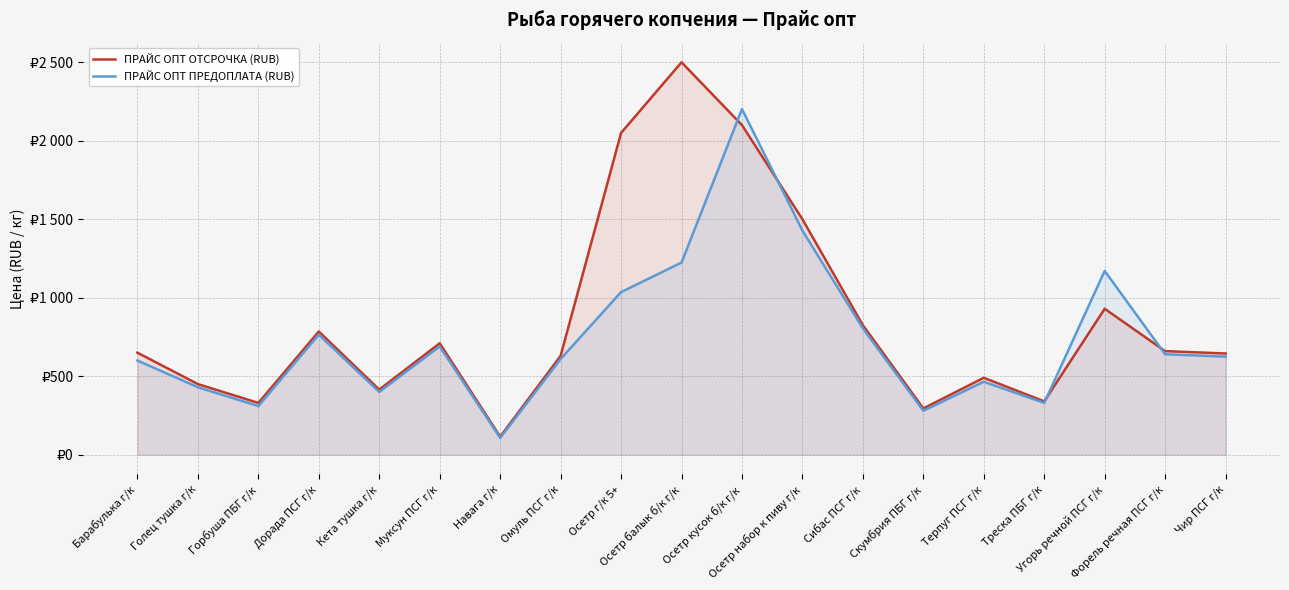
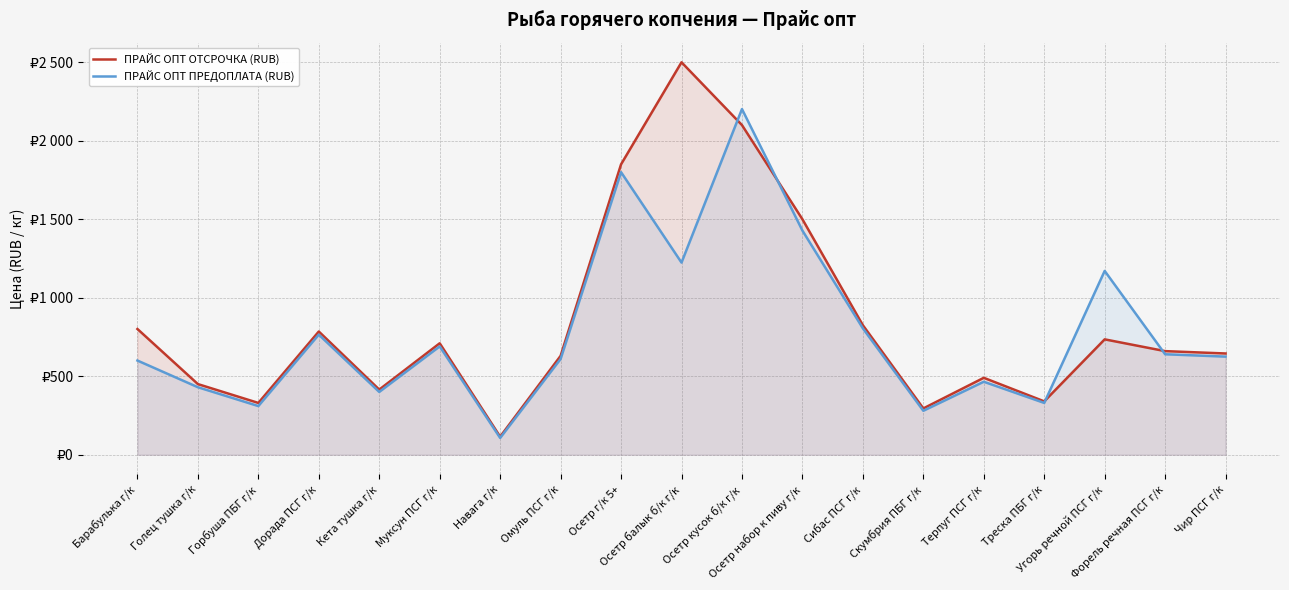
ПРАЙС ОПТ ОТСРОЧКА (RUB), Барабулька г/к: ₽650 -> ₽800
ПРАЙС ОПТ ОТСРОЧКА (RUB), Осетр г/к 5+: ₽2050 -> ₽1850
ПРАЙС ОПТ ПРЕДОПЛАТА (RUB), Осетр г/к 5+: ₽1040 -> ₽1800
ПРАЙС ОПТ ОТСРОЧКА (RUB), Угорь речной ПСГ г/к: ₽930 -> ₽740
